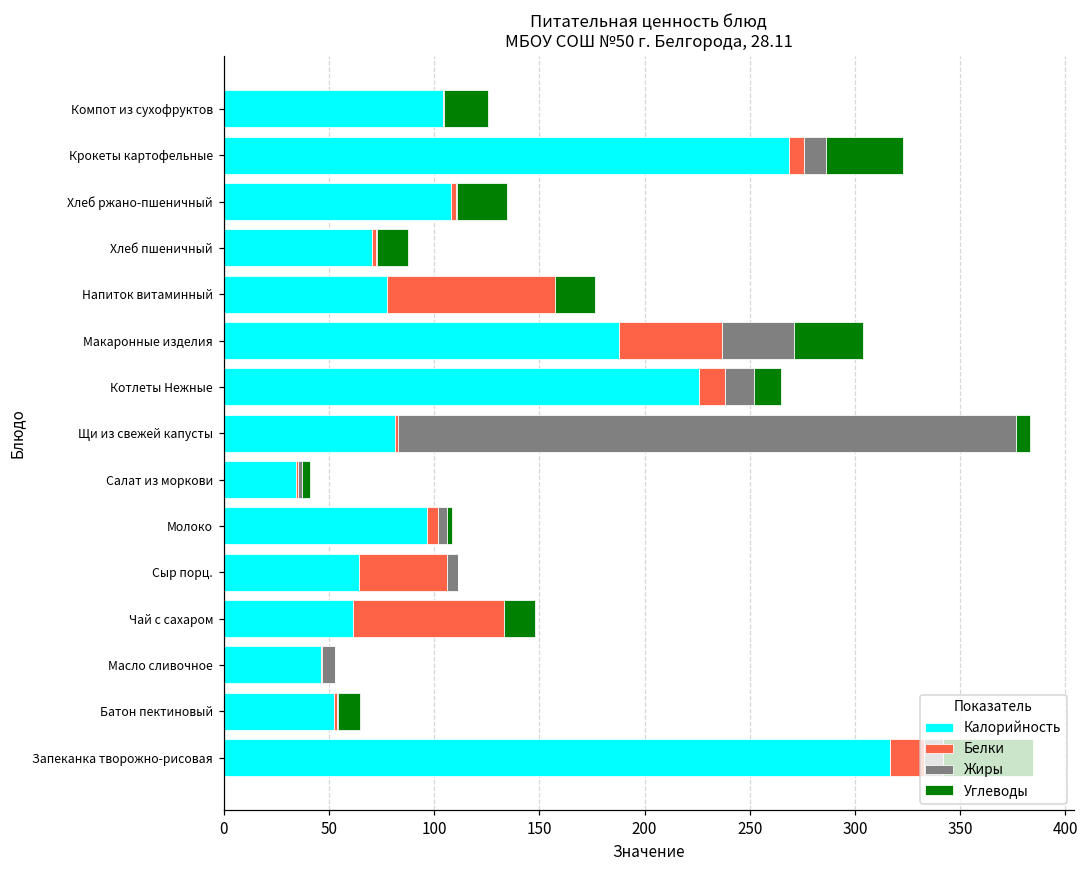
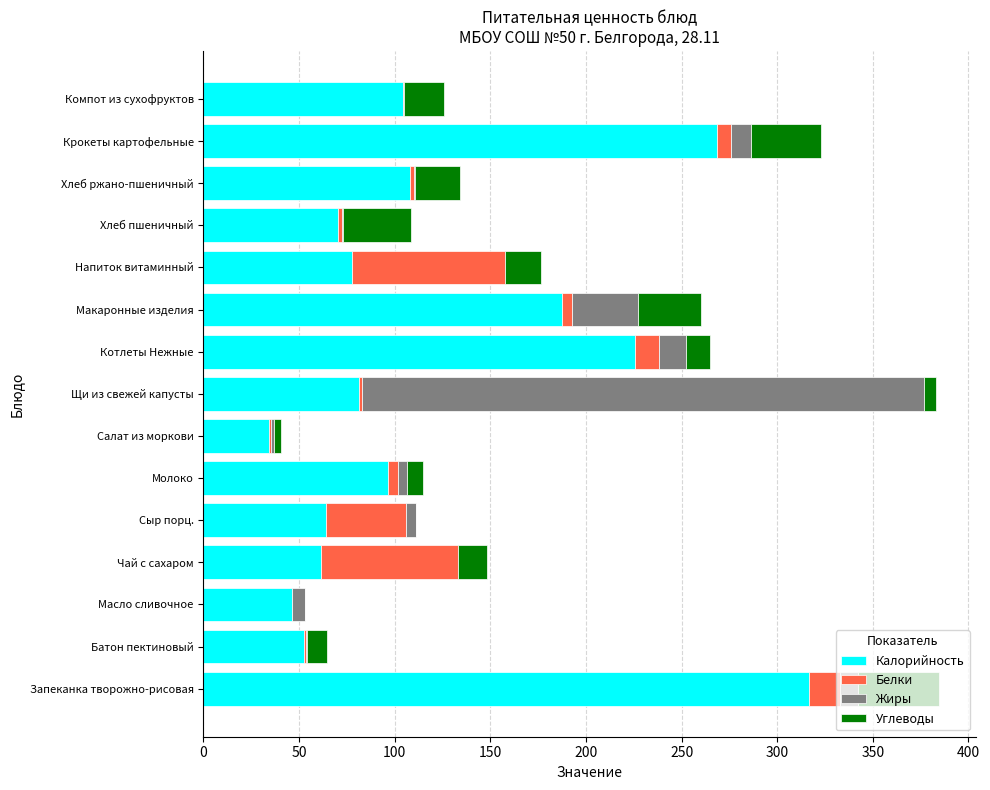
Углеводы, Хлеб пшеничный: 15 -> 36
Белки, Макаронные изделия: 49 -> 5
Углеводы, Молоко: 2 -> 9
